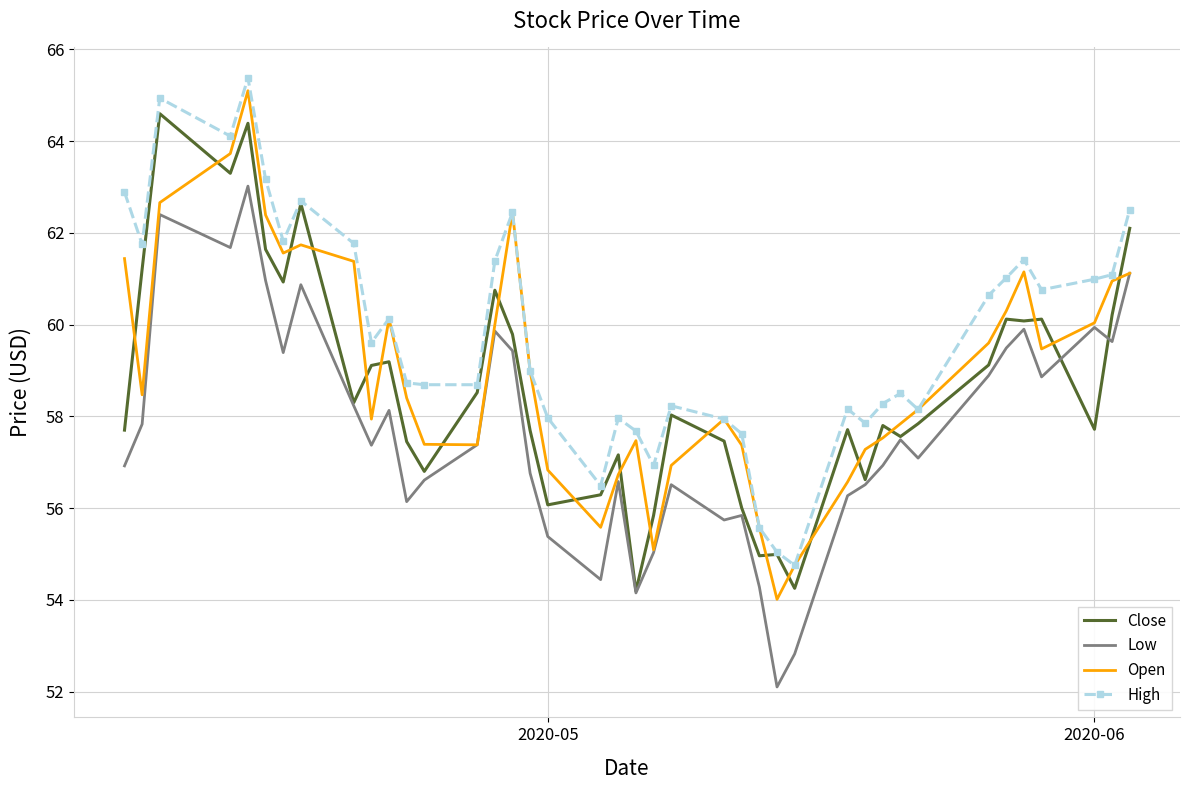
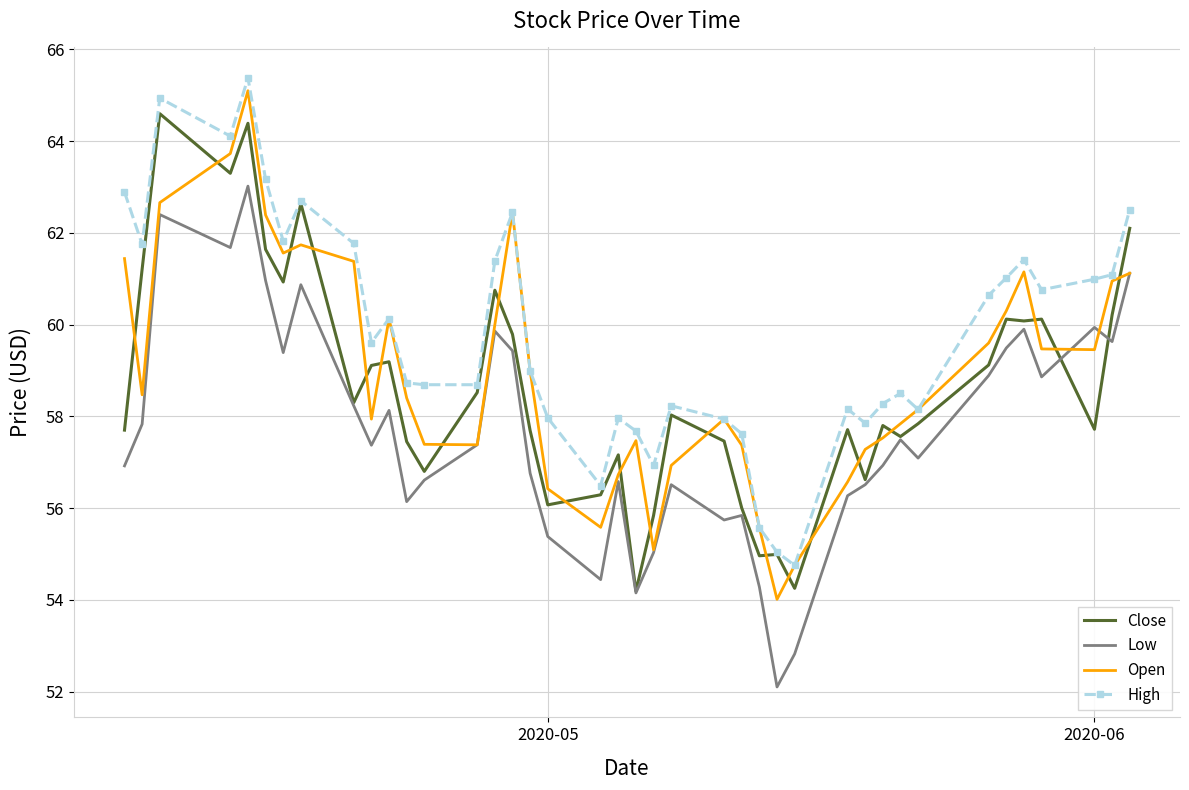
Open, 2020-05: 56.8 -> 56.4
Open, 2020-06: 60.0 -> 59.5
